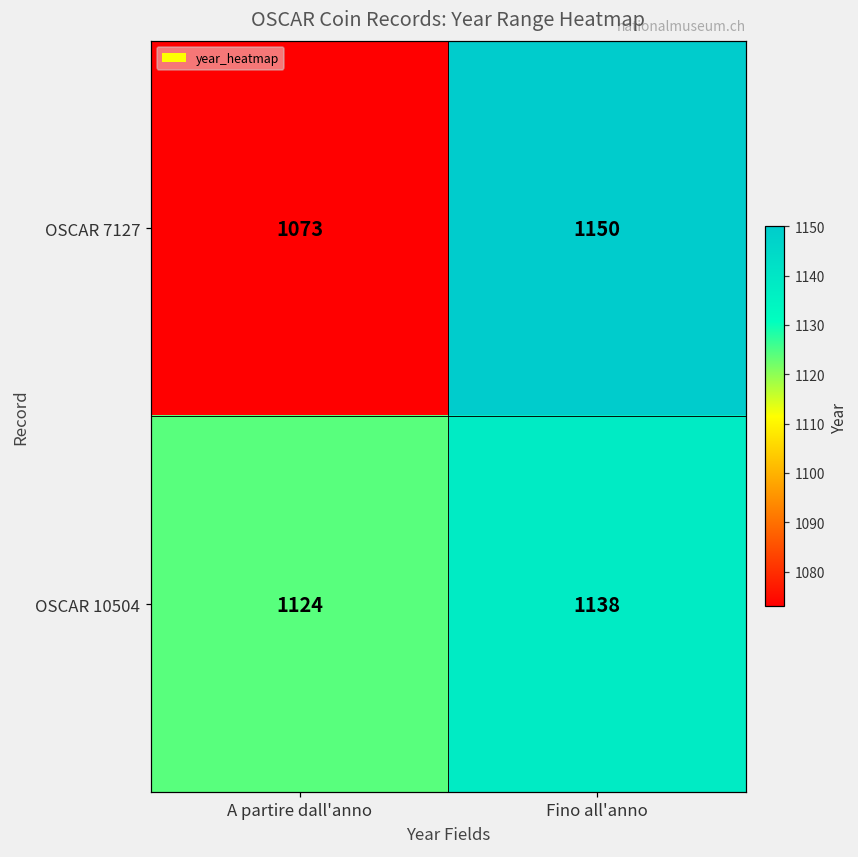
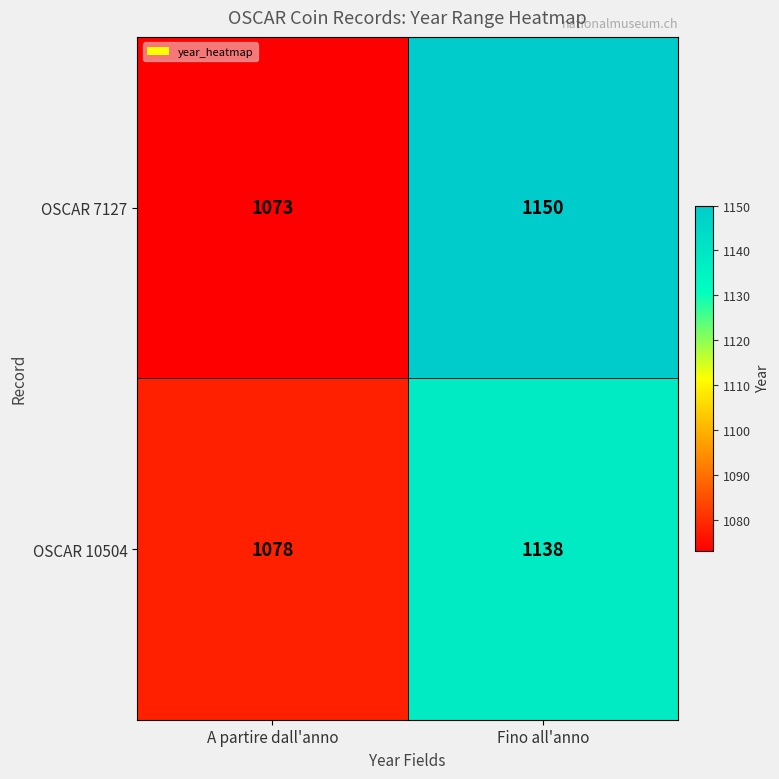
OSCAR 10504, A partire dall'anno: 1124 -> 1078
